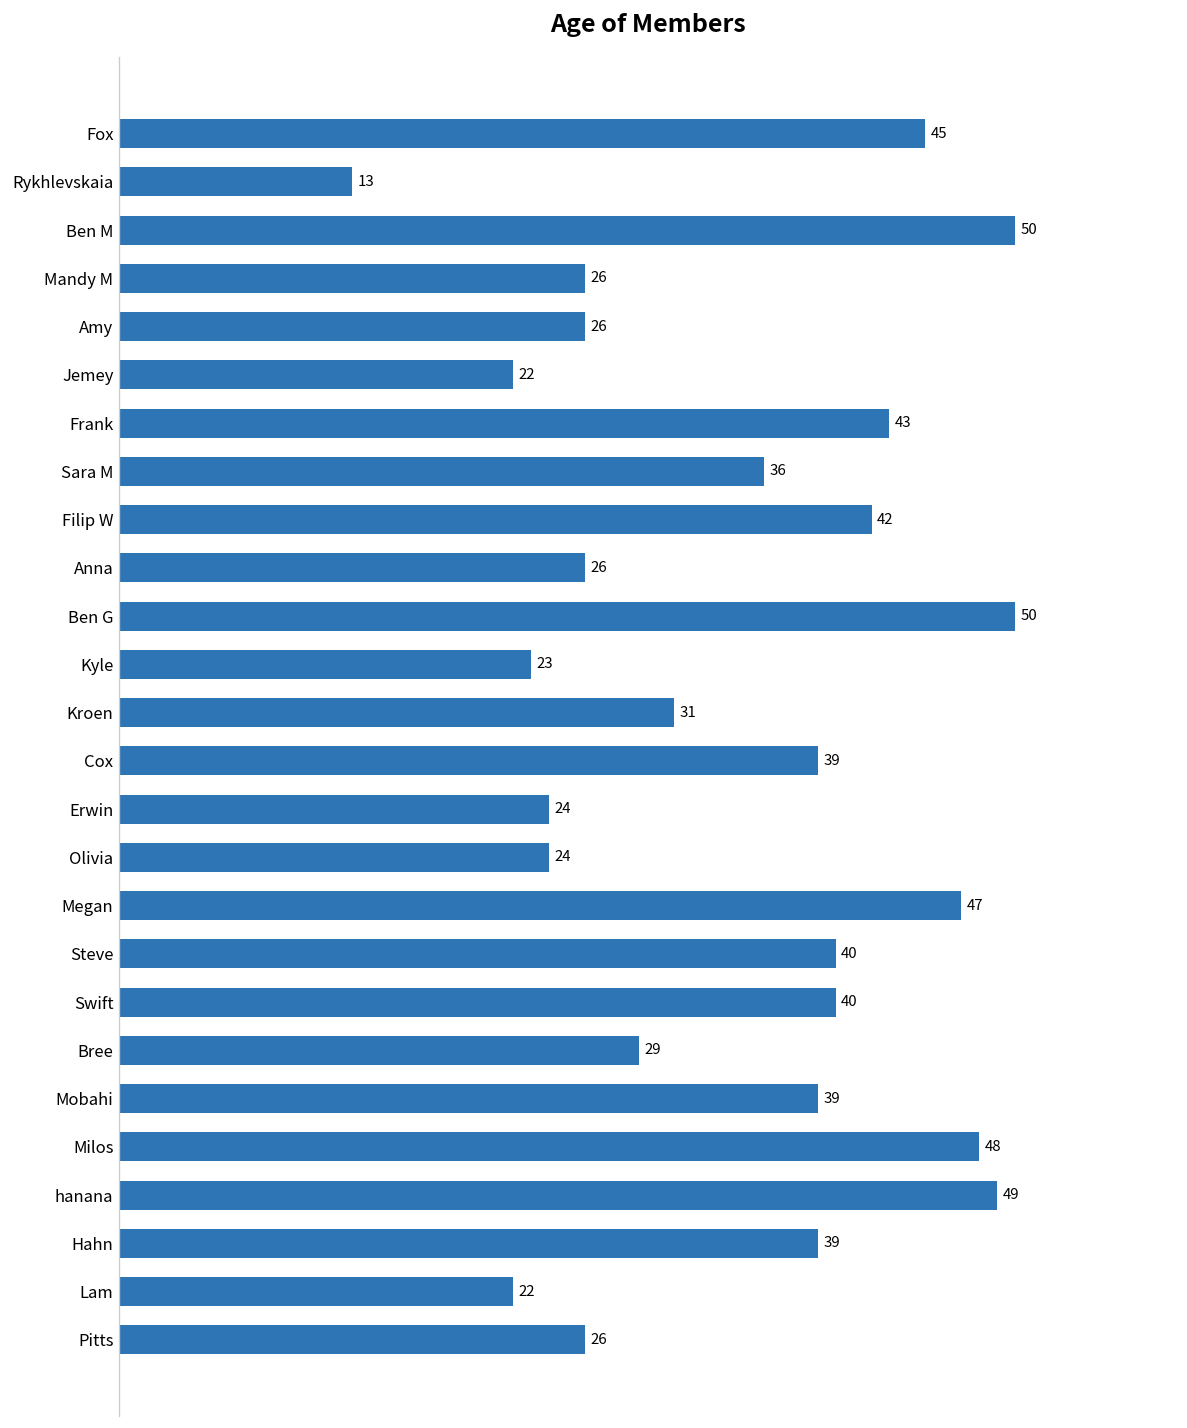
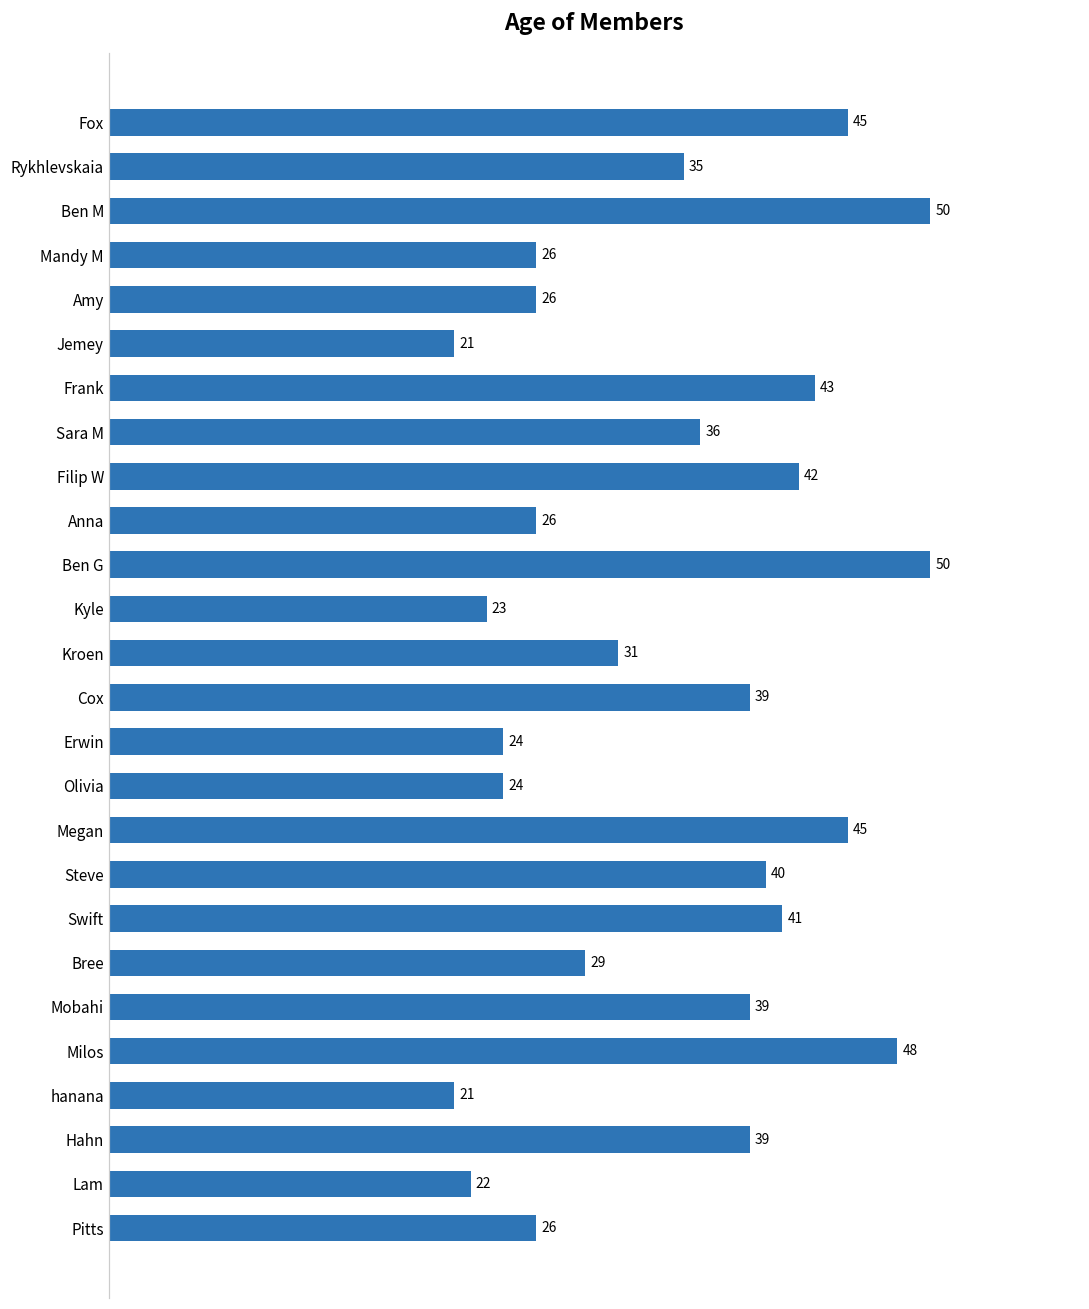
Rykhlevskaia: 13 -> 35
Jemey: 22 -> 21
Megan: 47 -> 45
Swift: 40 -> 41
hanana: 49 -> 21
